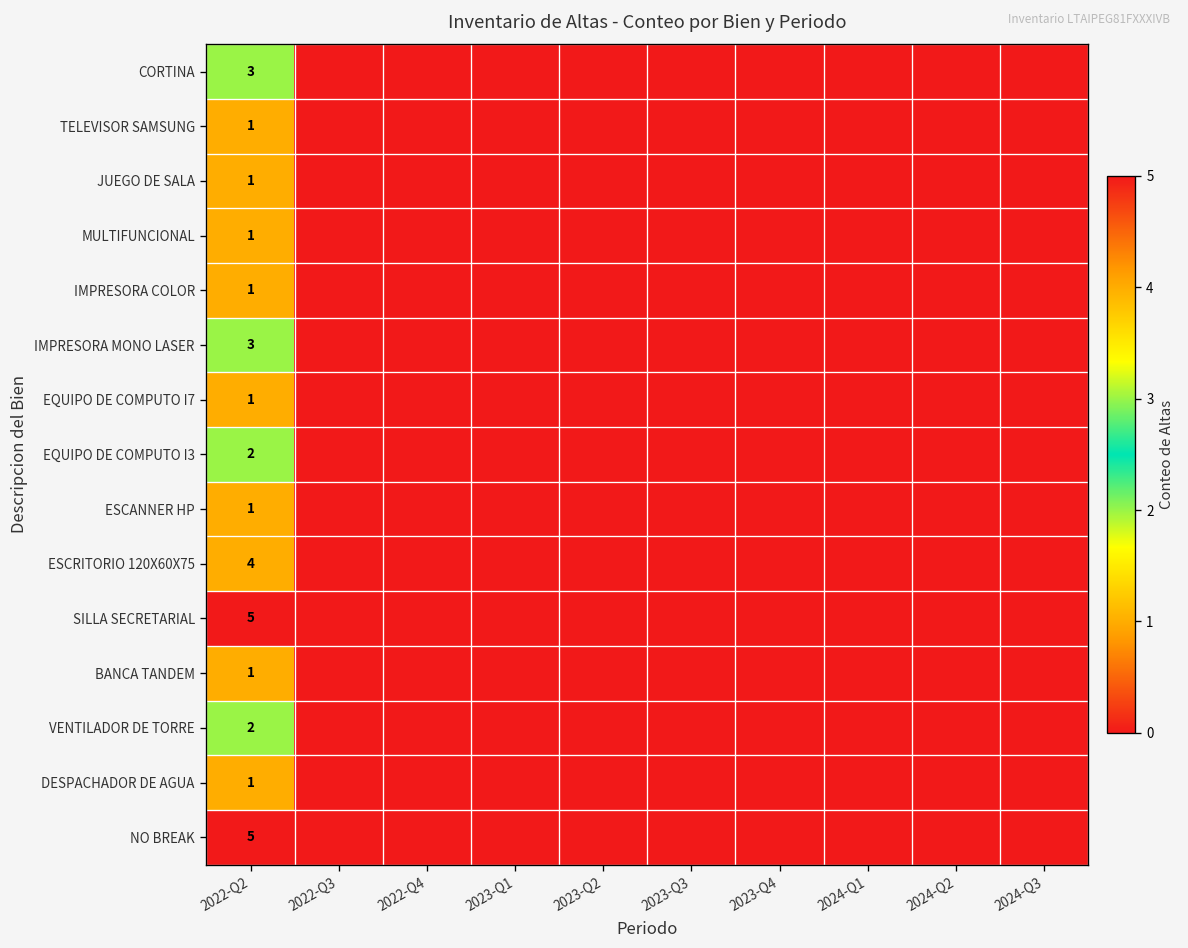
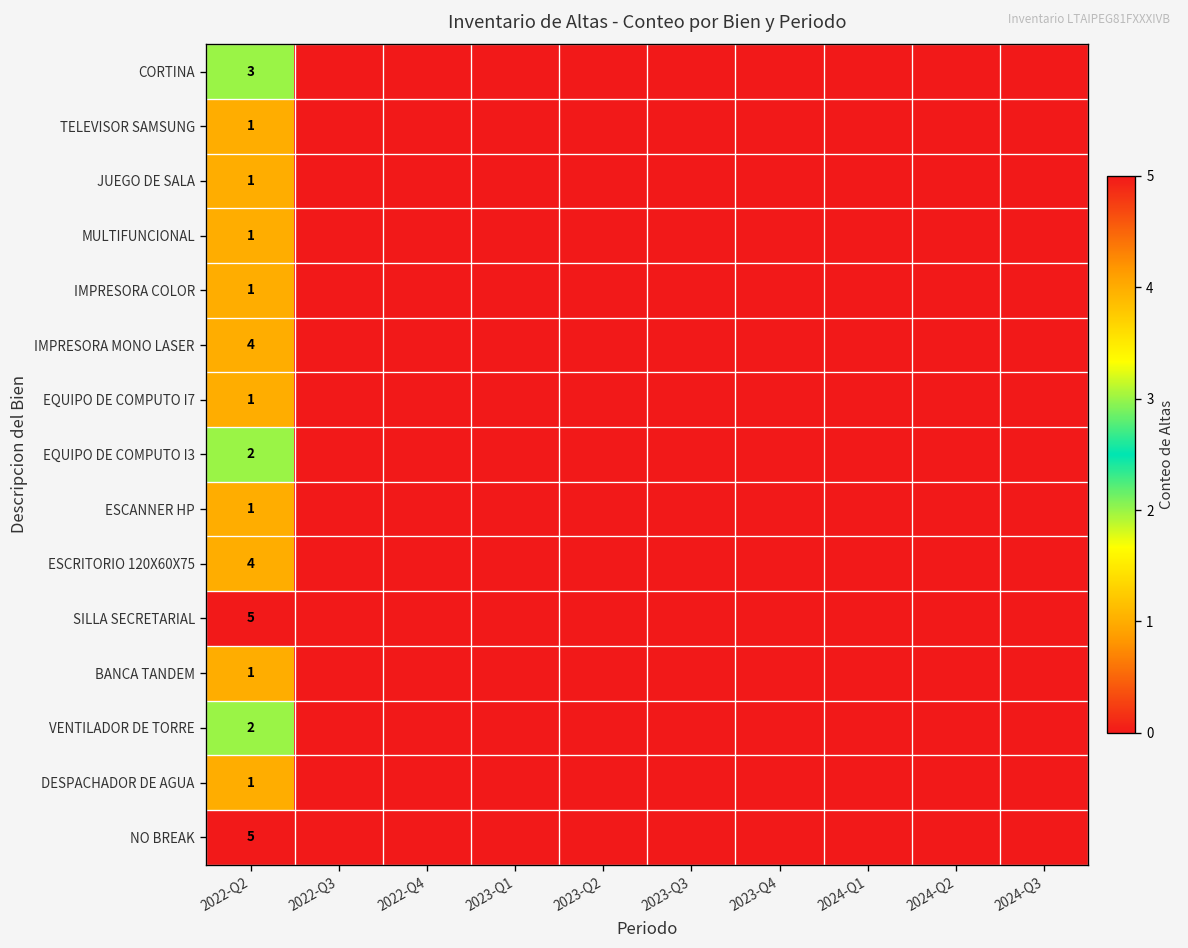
IMPRESORA MONO LASER, 2022-Q2: 3 -> 4
